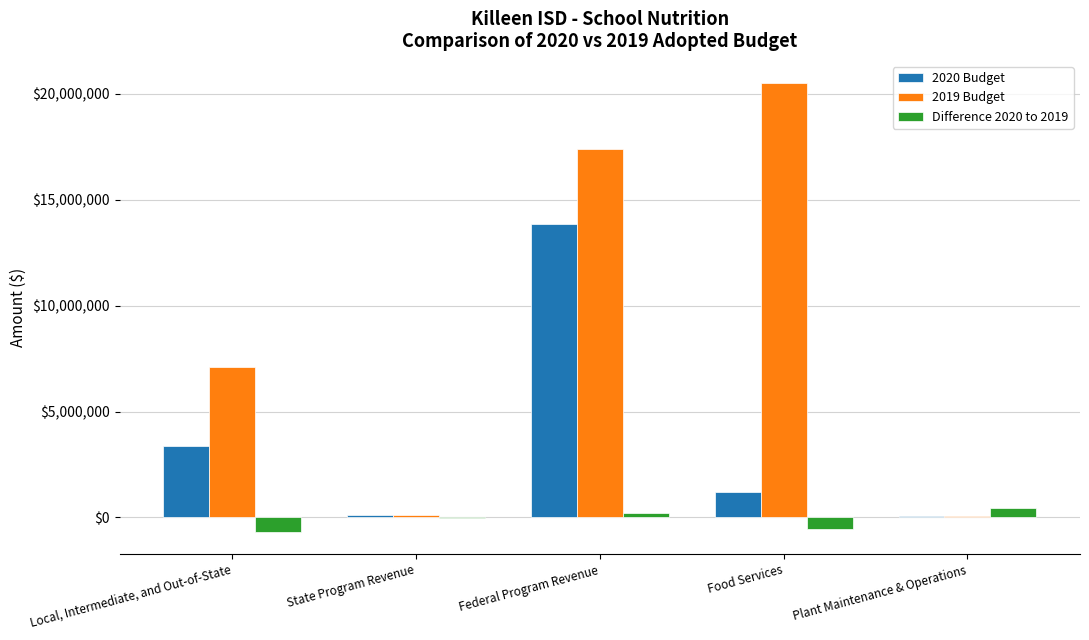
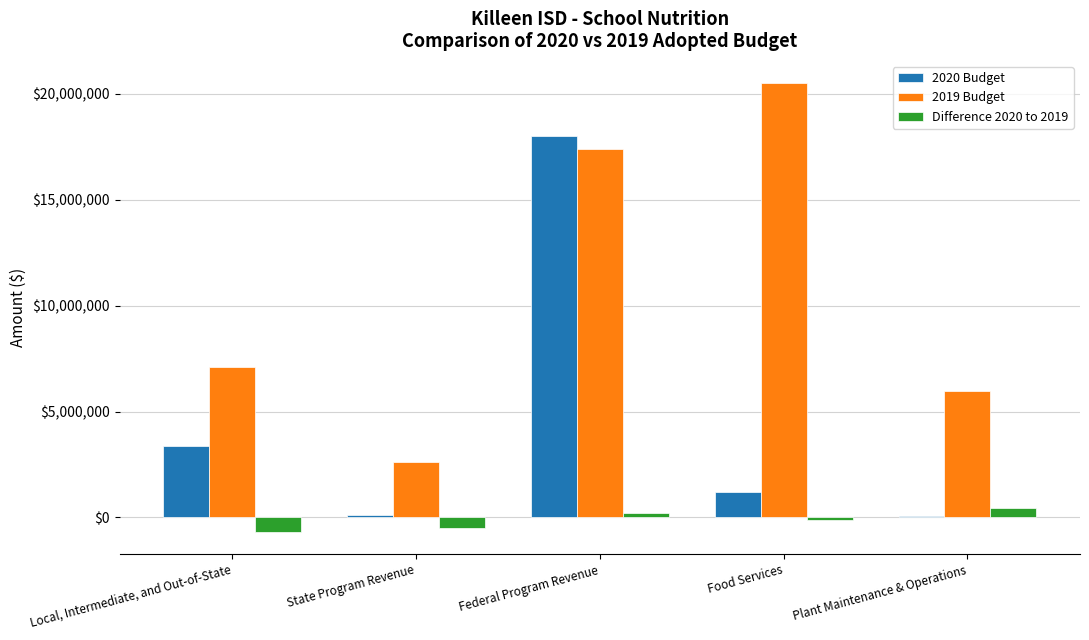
2019 Budget, State Program Revenue: $100,000 -> $2,600,000
Difference 2020 to 2019, State Program Revenue: $0 -> $-500,000
2020 Budget, Federal Program Revenue: $13,900,000 -> $18,000,000
Difference 2020 to 2019, Food Services: $-600,000 -> $-100,000
2019 Budget, Plant Maintenance & Operations: $0 -> $6,000,000
